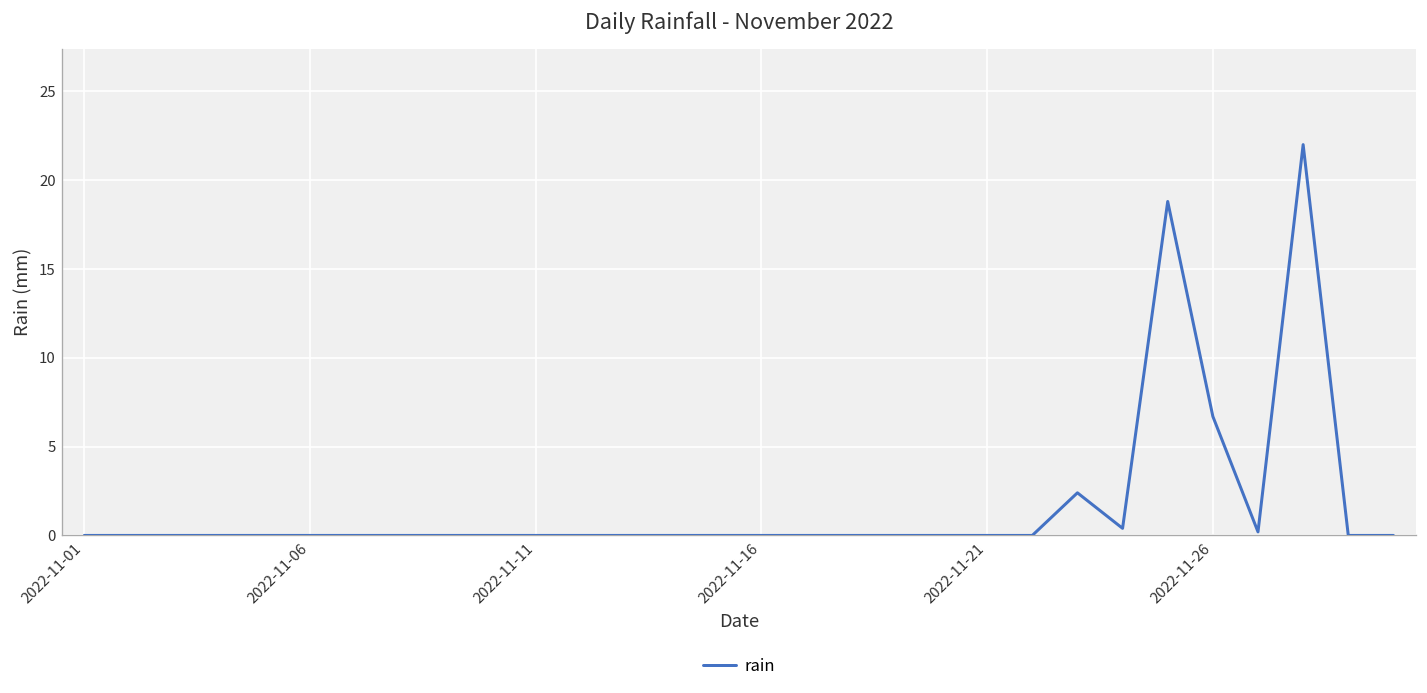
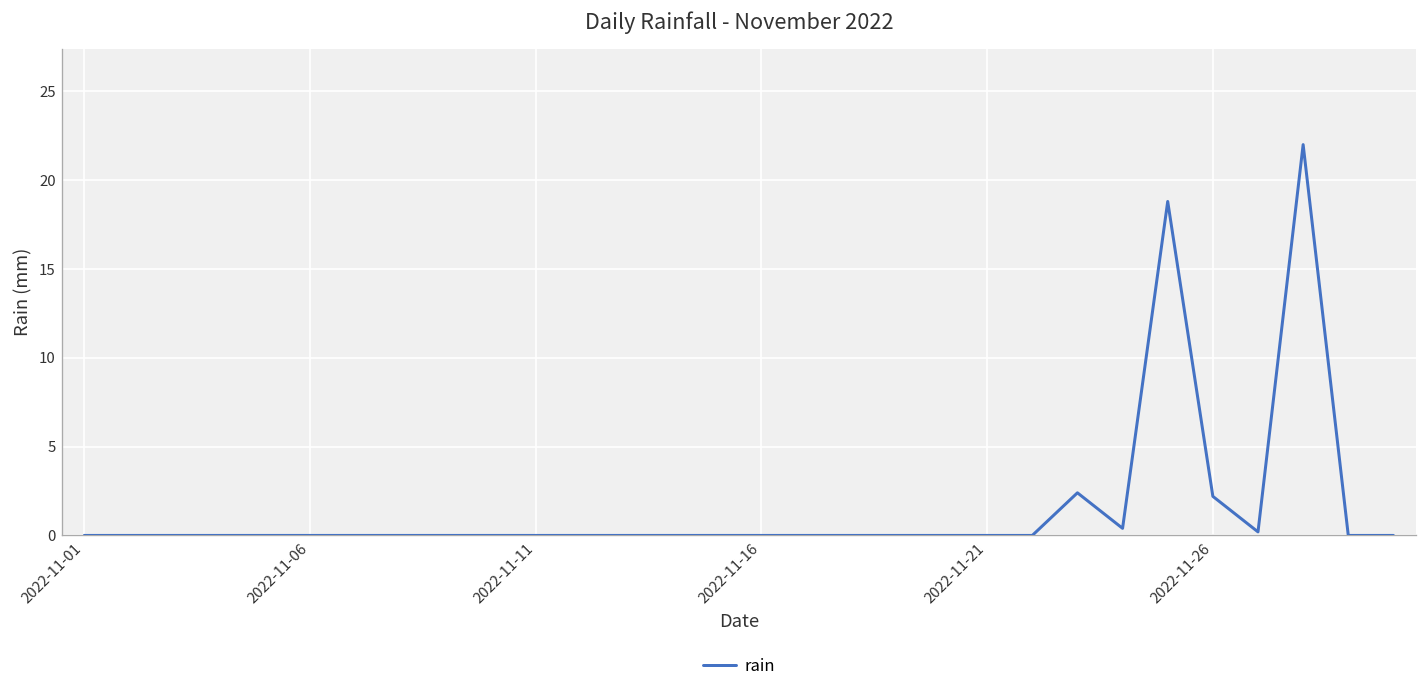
2022-11-26: 6.7 -> 2.2
